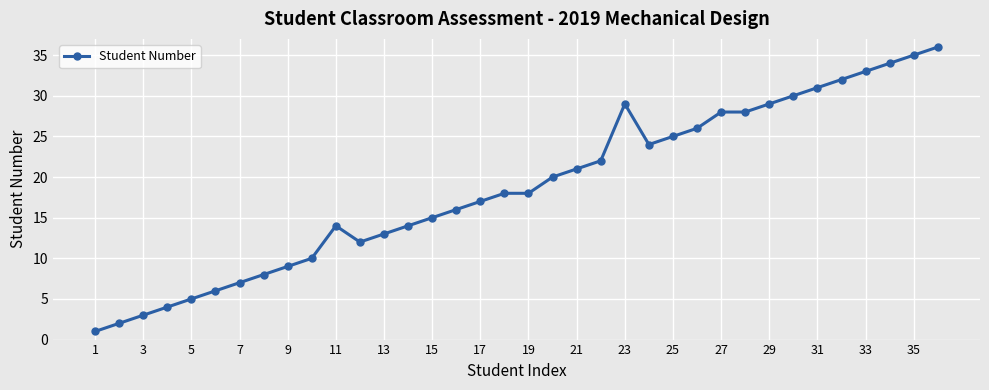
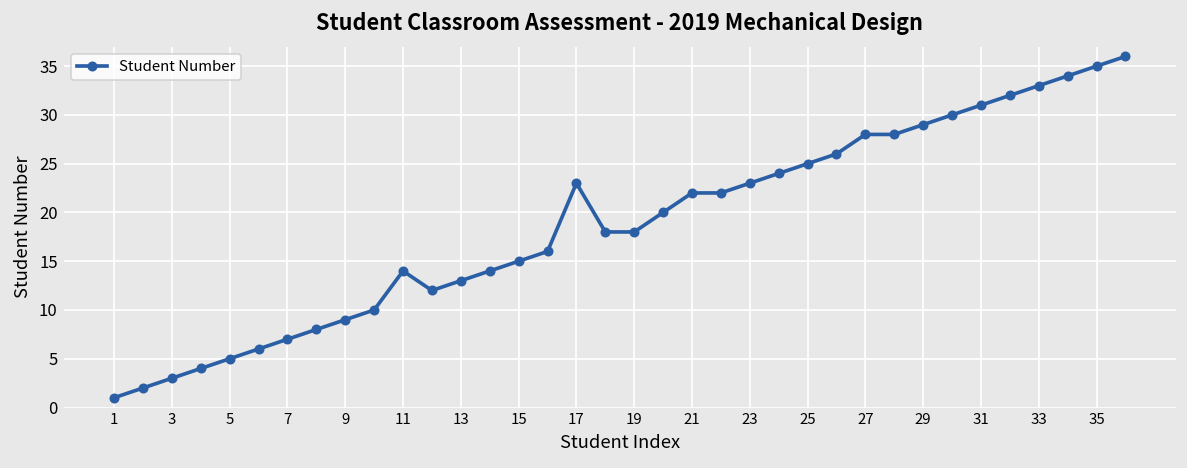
17: 17 -> 23
21: 21 -> 22
23: 29 -> 23
